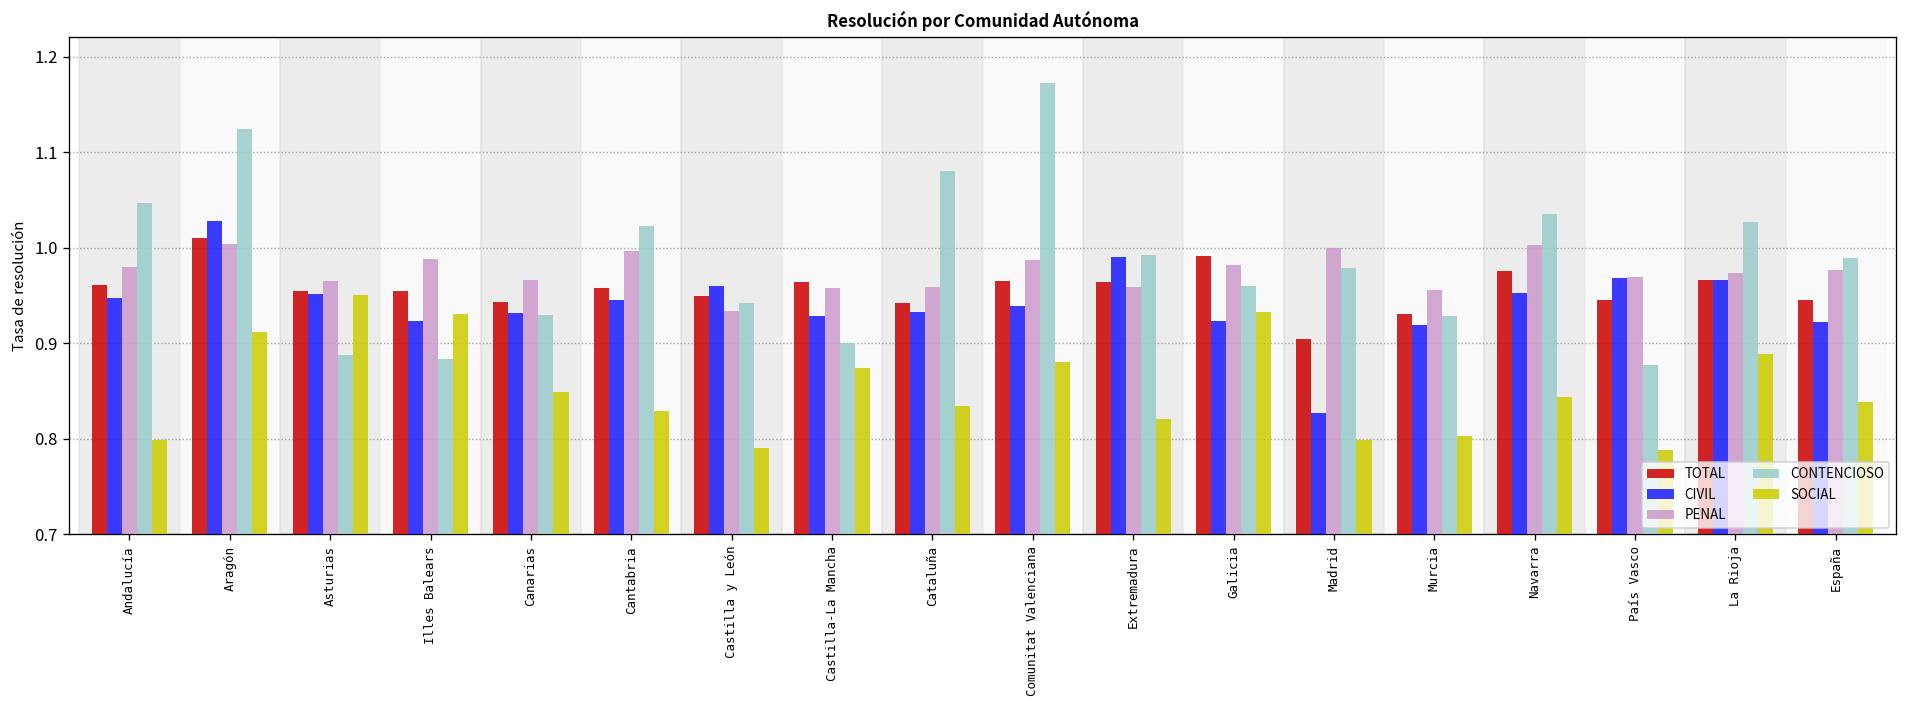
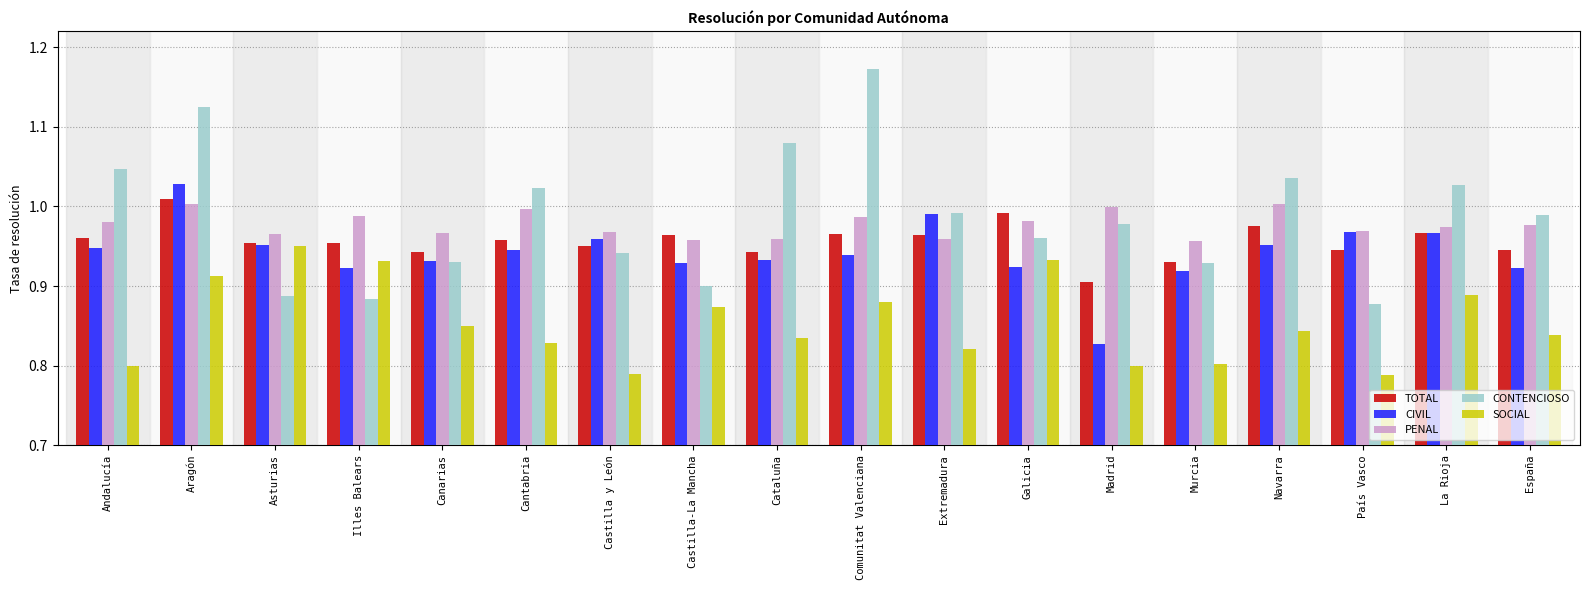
PENAL, Castilla y León: 0.93 -> 0.97
